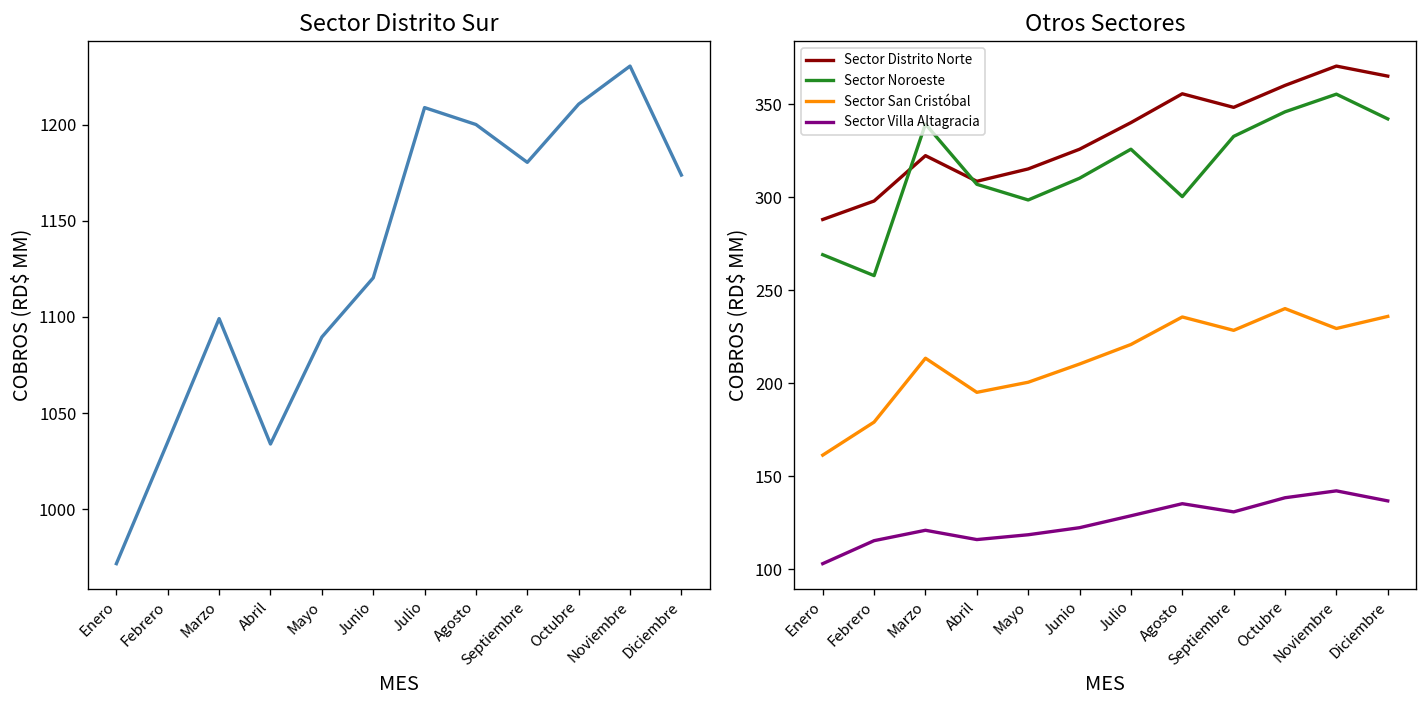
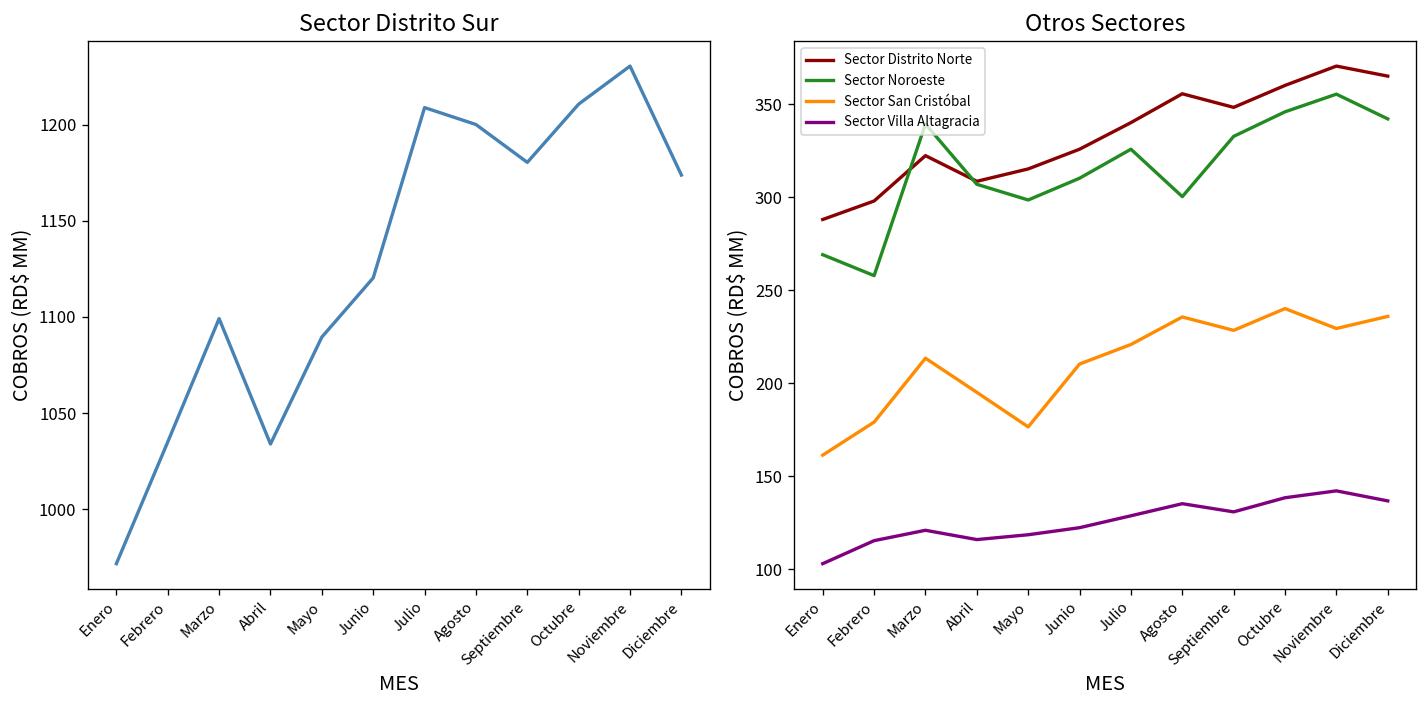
Otros Sectores, Sector San Cristóbal, Mayo: 201 -> 177
